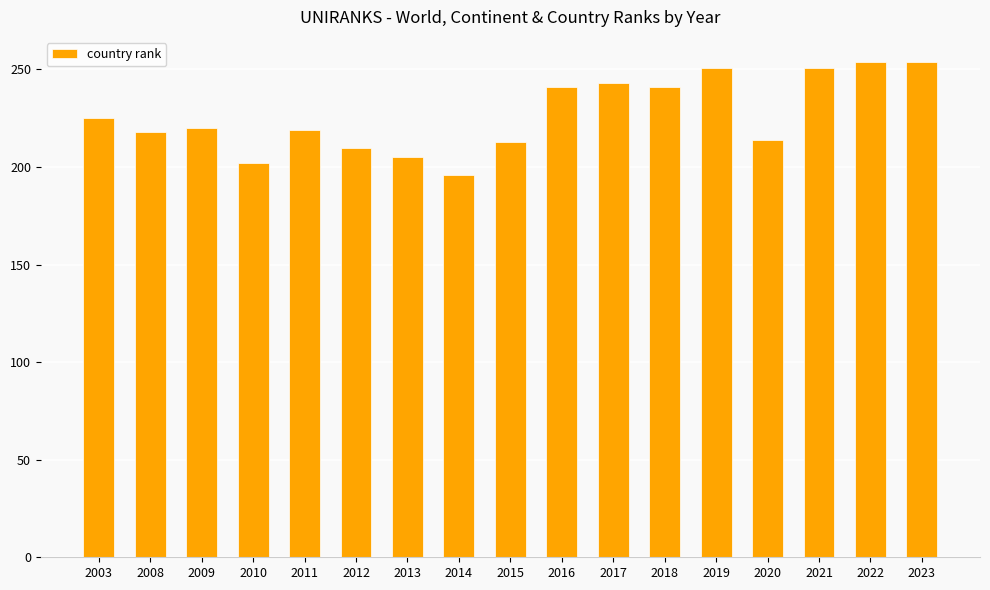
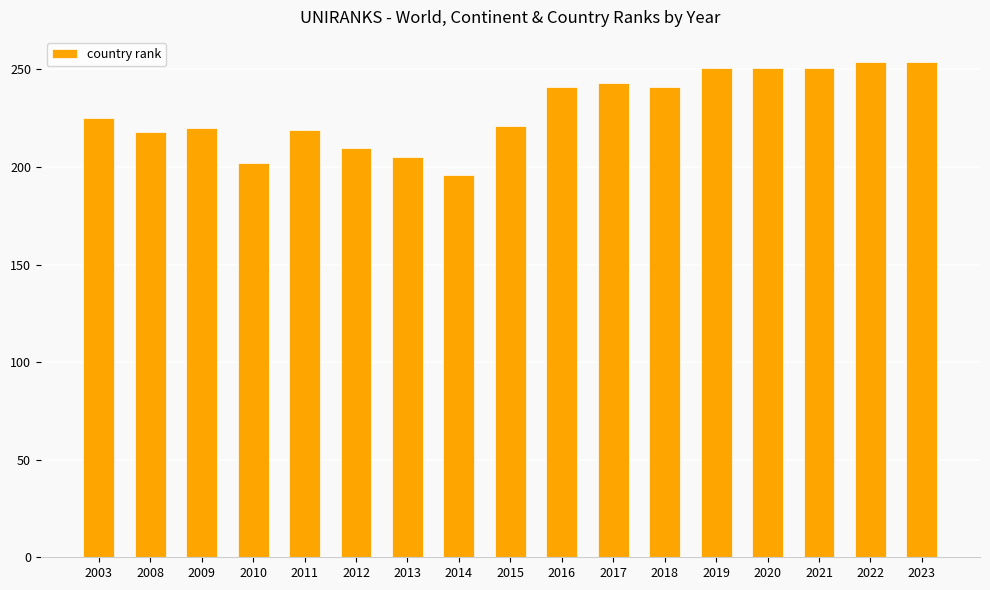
2015: 213 -> 221
2020: 214 -> 251
